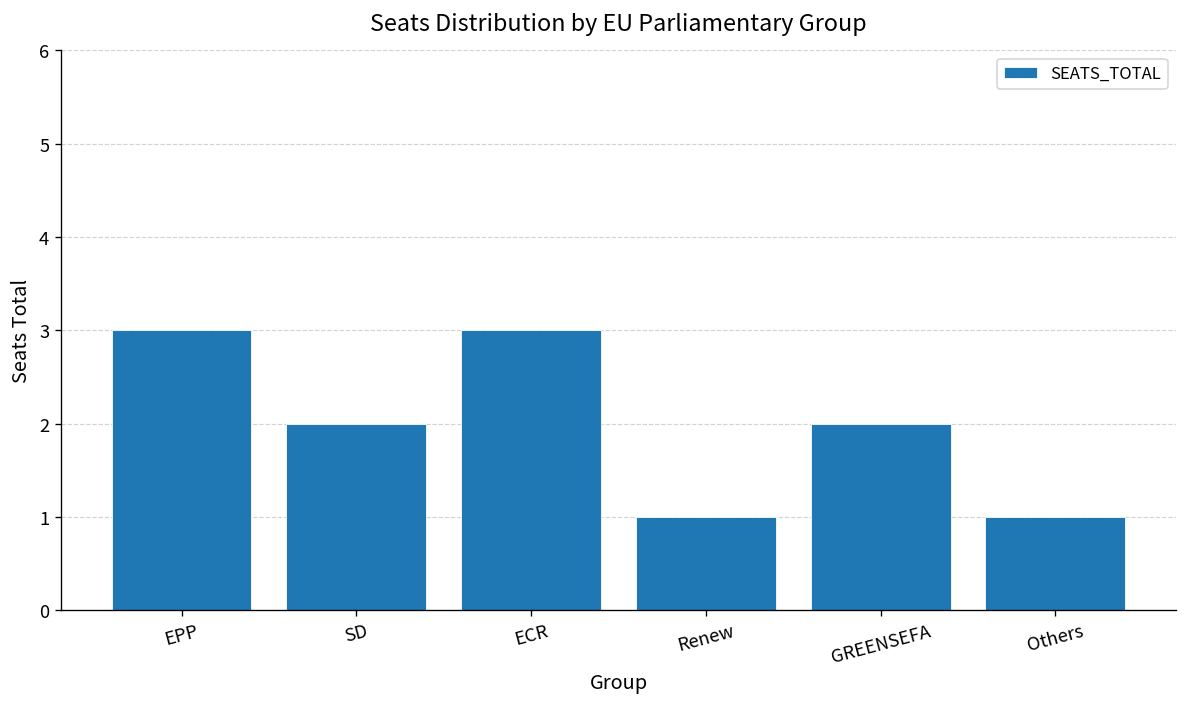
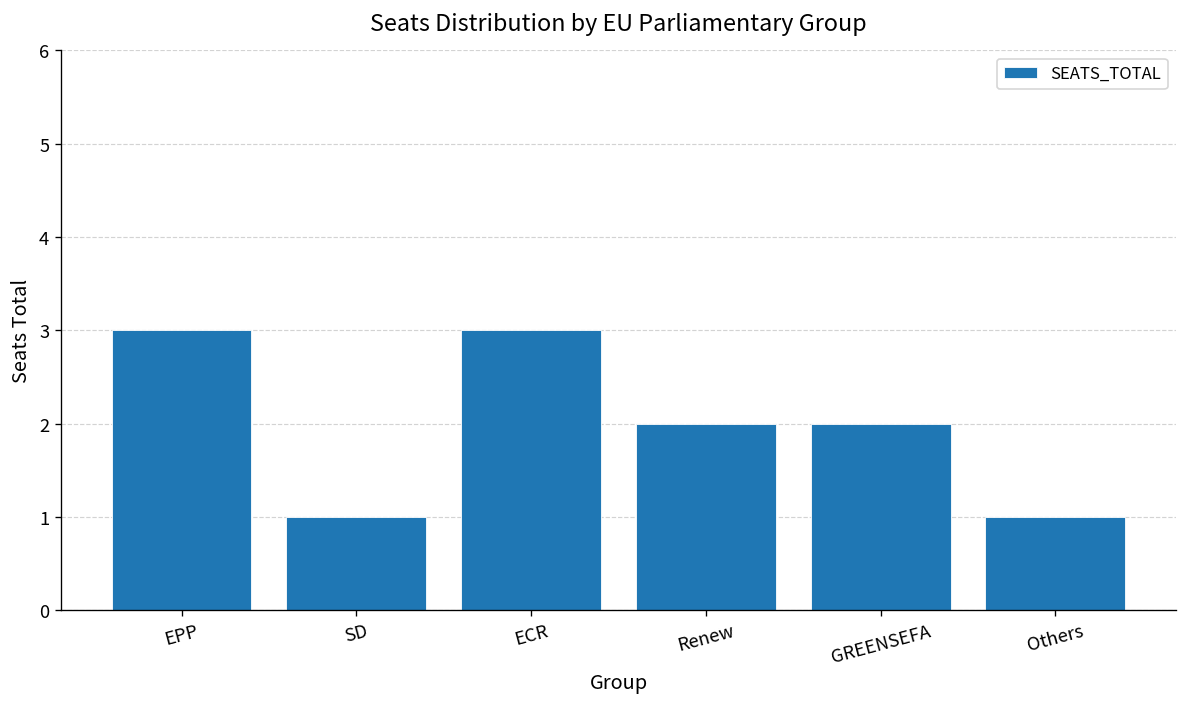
SD: 2 -> 1
Renew: 1 -> 2
